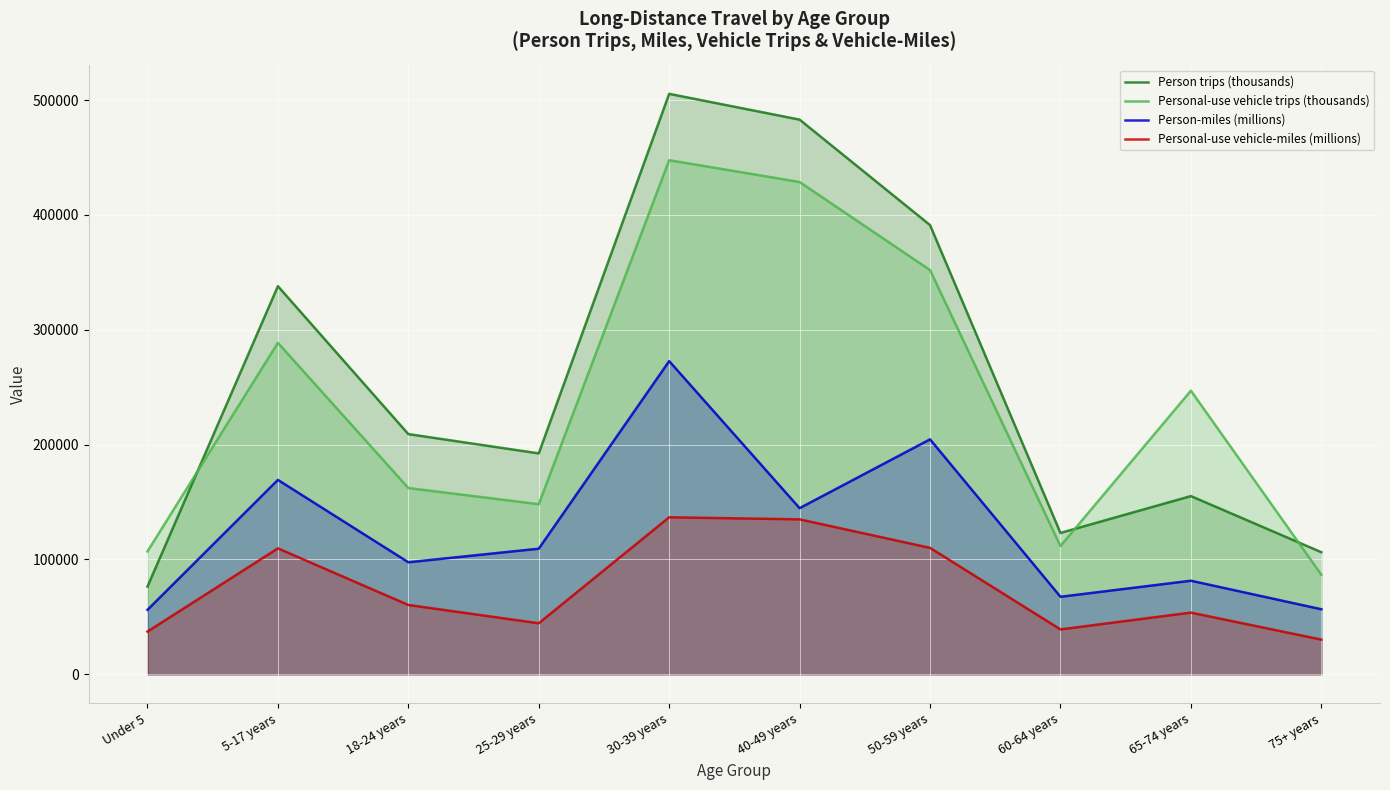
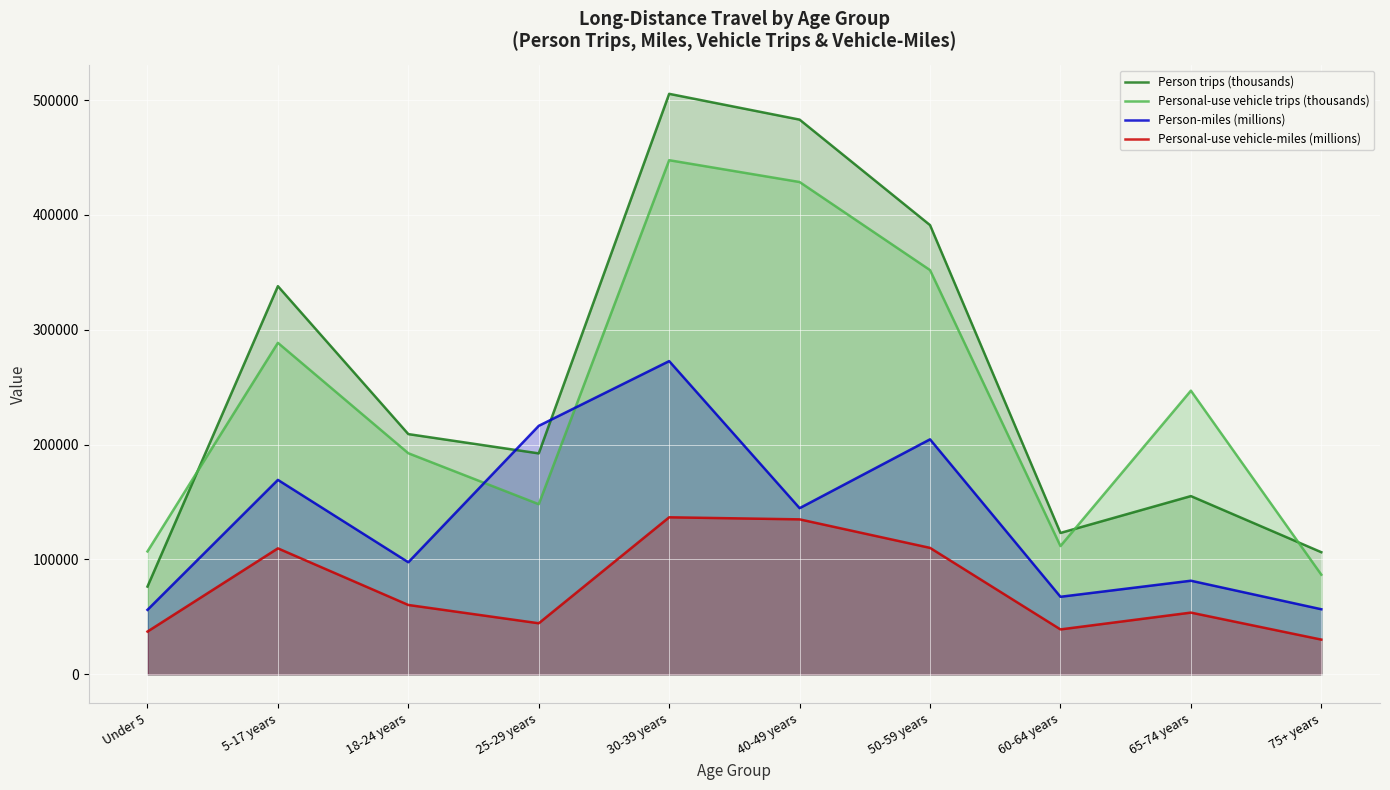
Personal-use vehicle trips (thousands), 18-24 years: 162000 -> 192000
Person-miles (millions), 25-29 years: 109000 -> 216000
